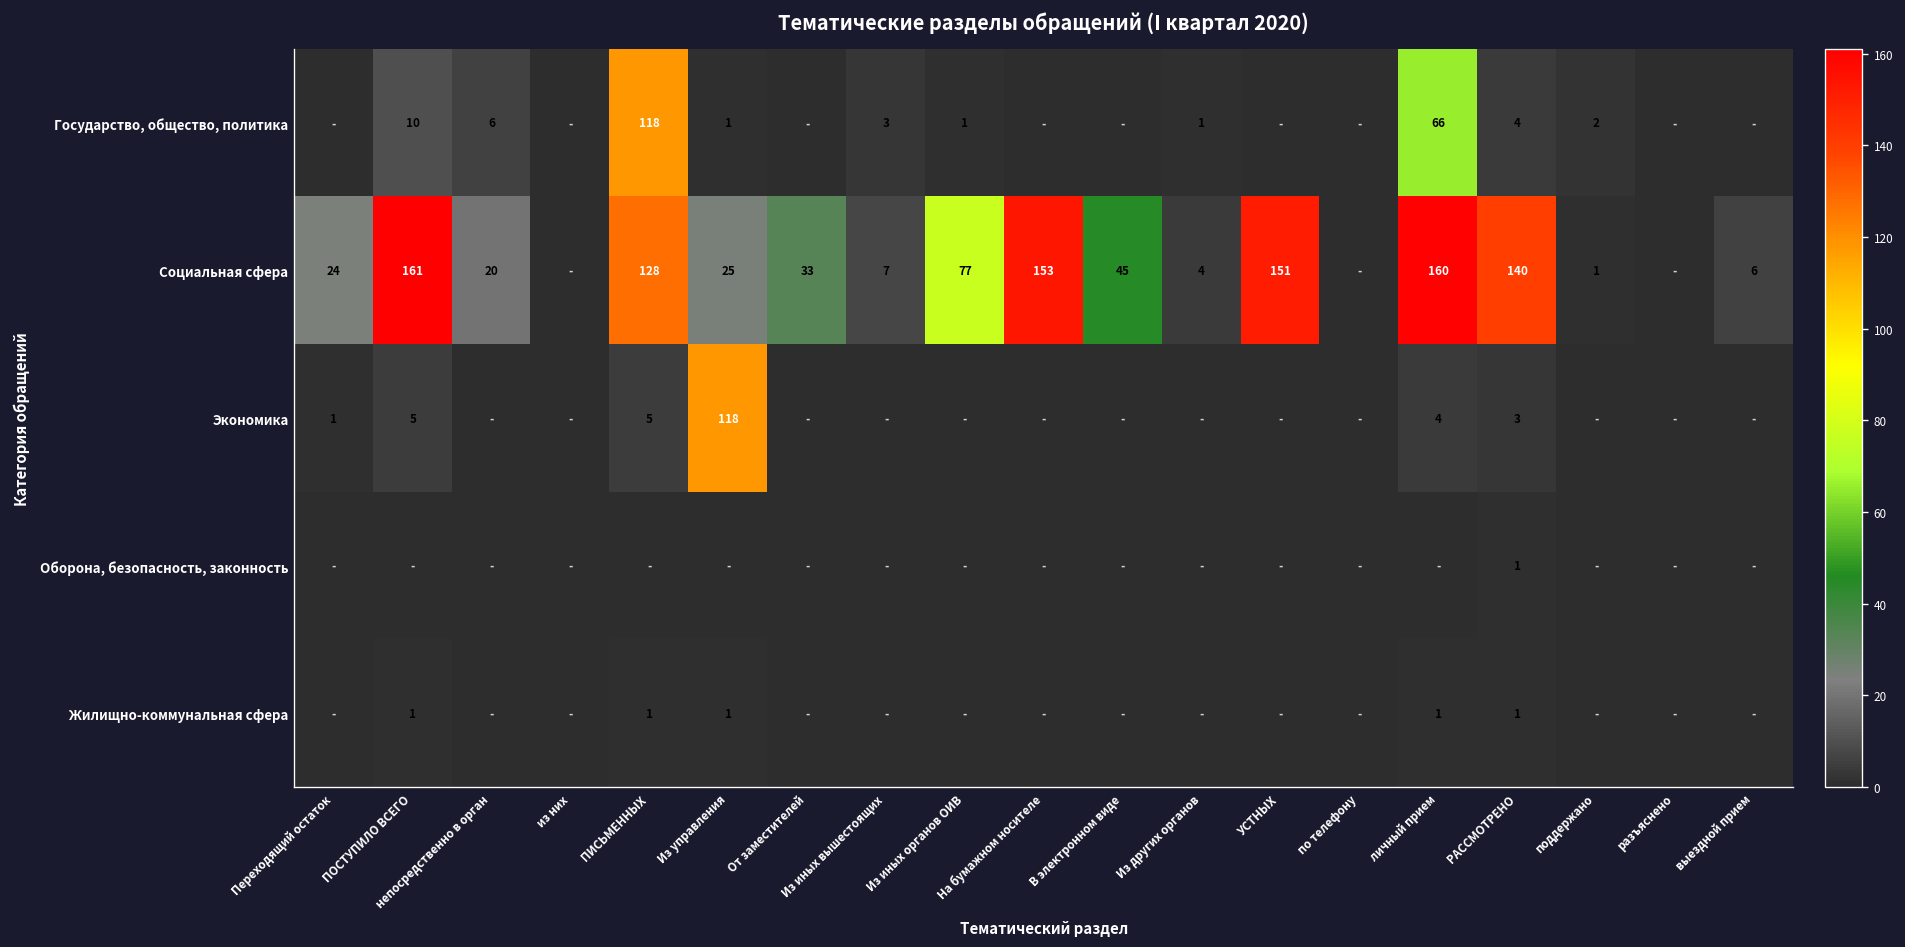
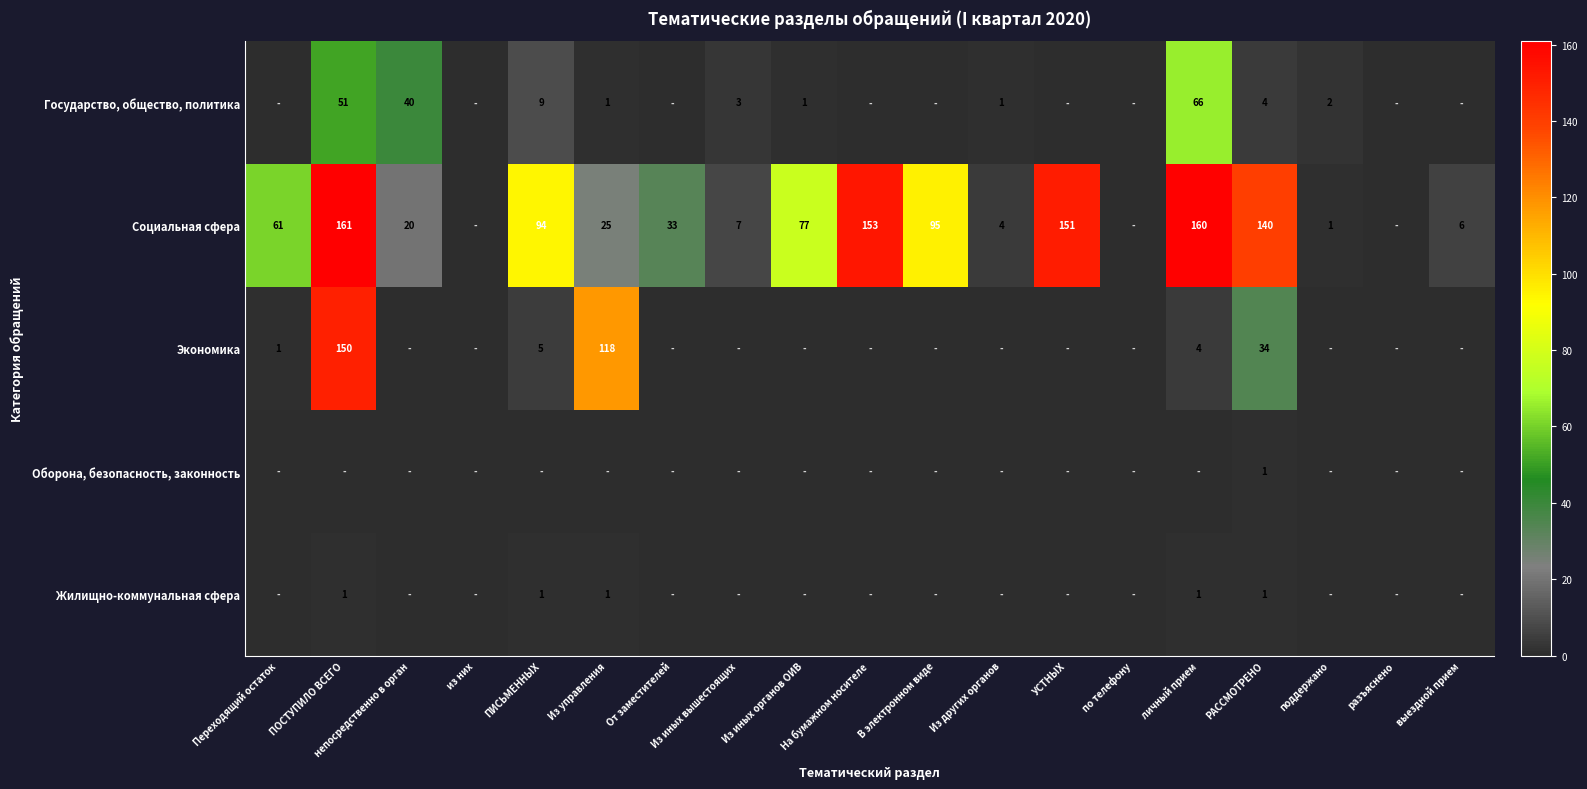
Государство, общество, политика, ПОСТУПИЛО ВСЕГО: 10 -> 51
Государство, общество, политика, непосредственно в орган: 6 -> 40
Государство, общество, политика, ПИСЬМЕННЫХ: 118 -> 9
Социальная сфера, Переходящий остаток: 24 -> 61
Социальная сфера, ПИСЬМЕННЫХ: 128 -> 94
Социальная сфера, В электронном виде: 45 -> 95
Экономика, ПОСТУПИЛО ВСЕГО: 5 -> 150
Экономика, РАССМОТРЕНО: 3 -> 34
